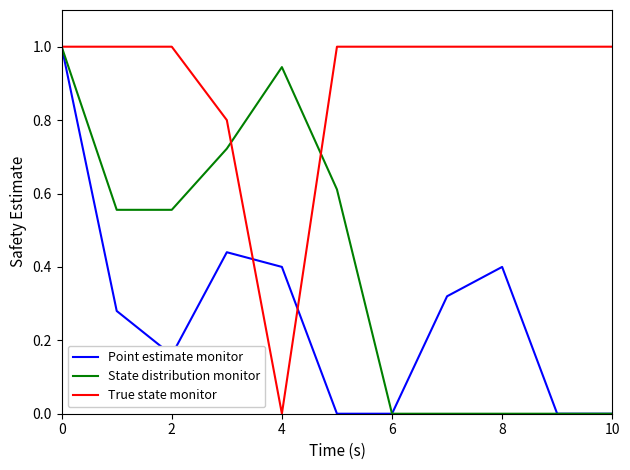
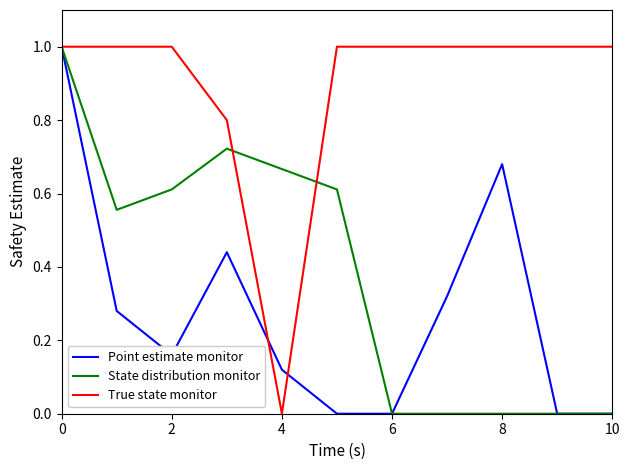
State distribution monitor, 2: 0.56 -> 0.61
Point estimate monitor, 4: 0.40 -> 0.12
State distribution monitor, 4: 0.94 -> 0.67
Point estimate monitor, 8: 0.40 -> 0.68
